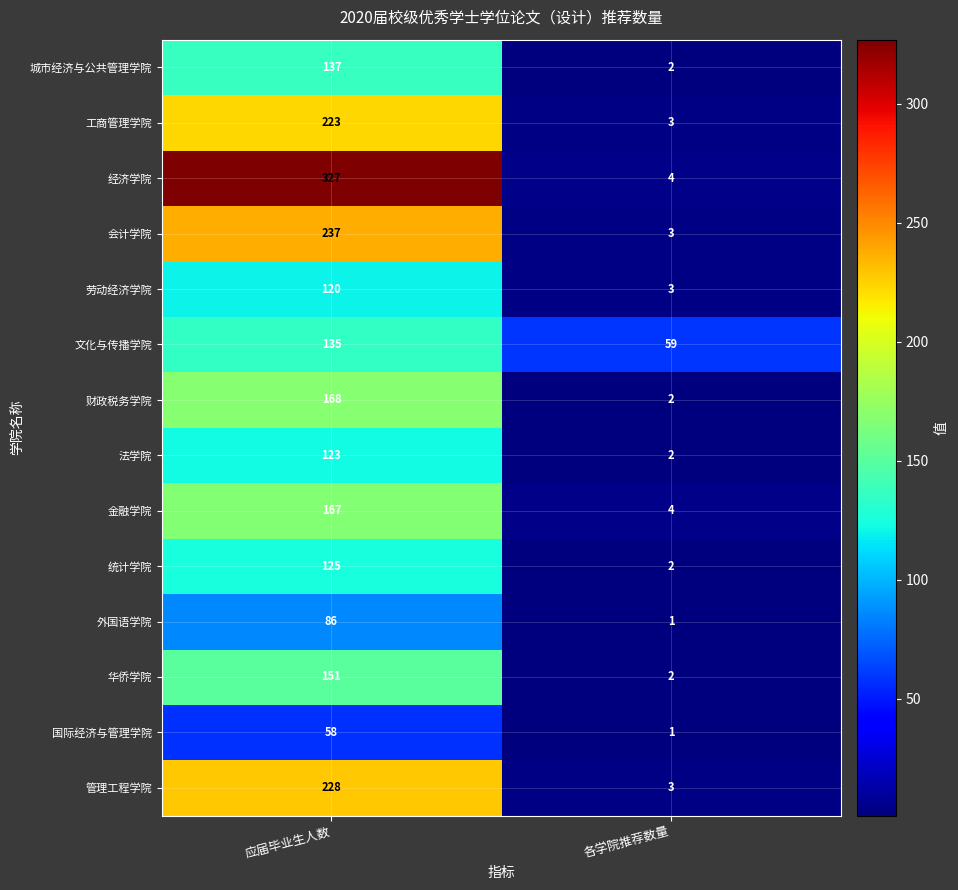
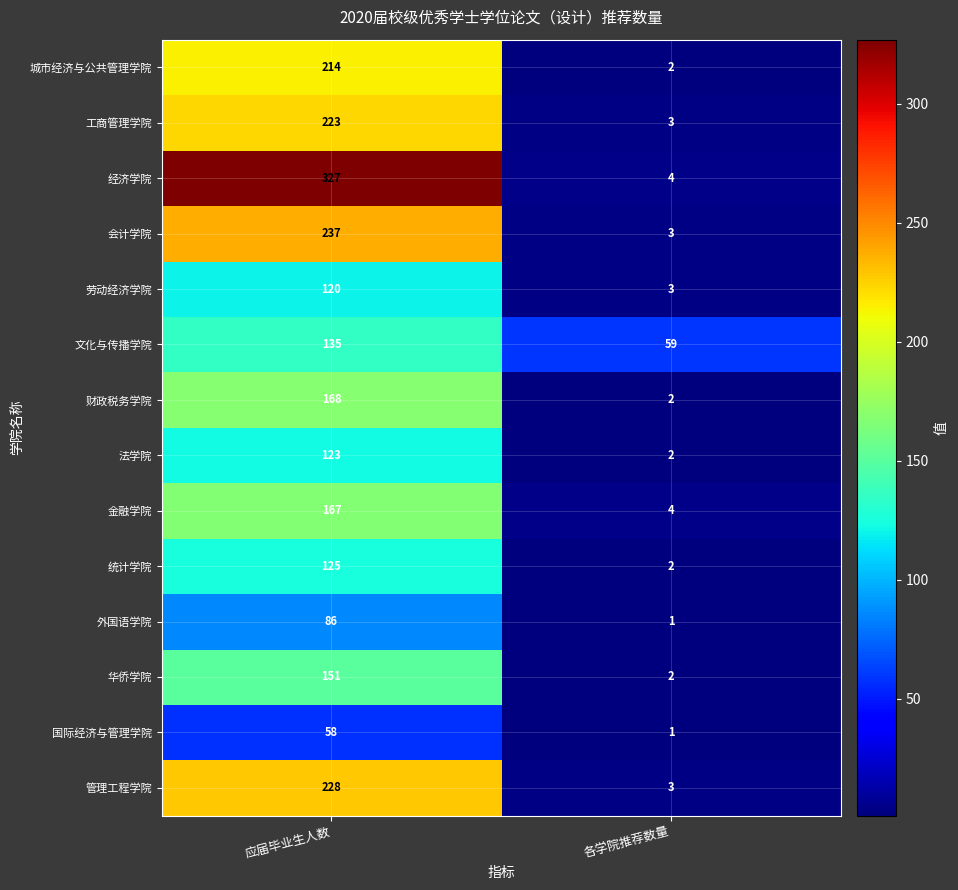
城市经济与公共管理学院, 应届毕业生人数: 137 -> 214
